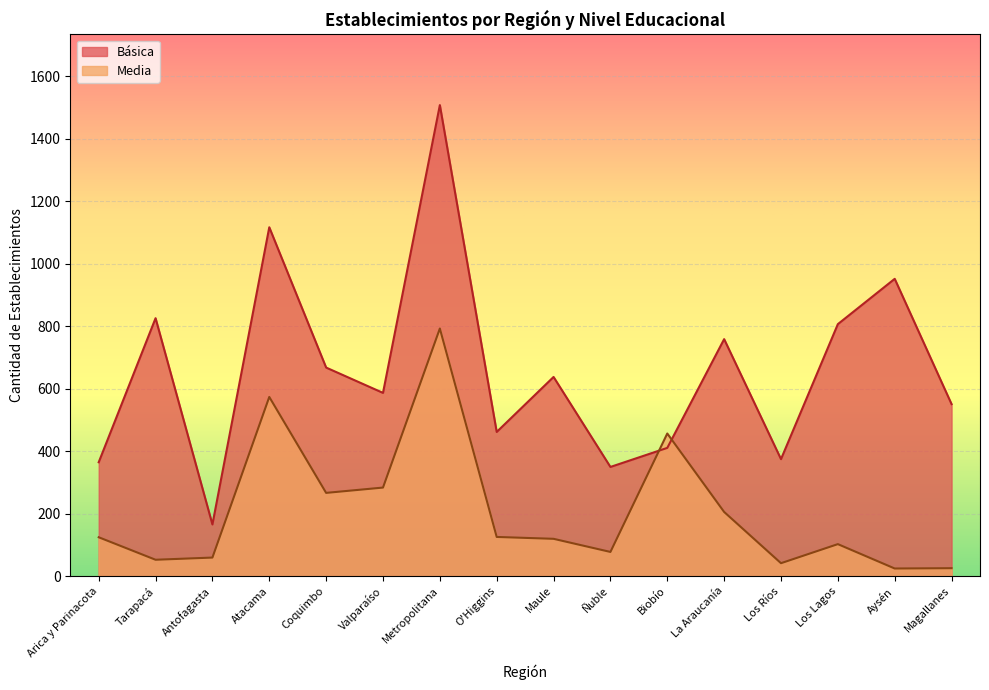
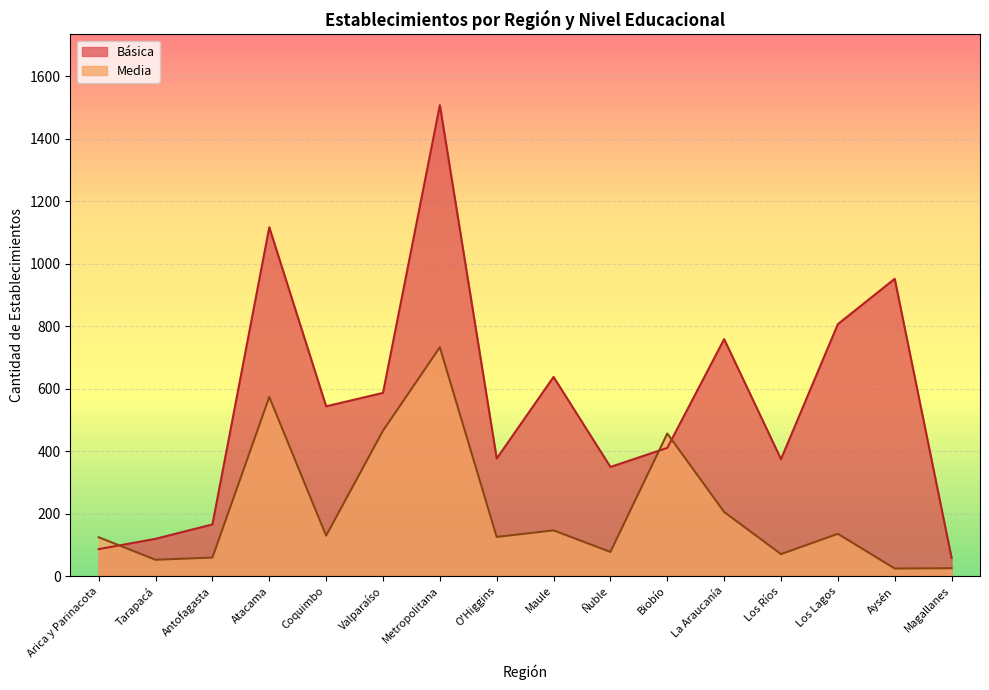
Básica, Arica y Parinacota: 360 -> 90
Básica, Tarapacá: 830 -> 120
Básica, Coquimbo: 670 -> 540
Media, Coquimbo: 270 -> 130
Media, Valparaíso: 280 -> 470
Media, Metropolitana: 790 -> 730
Básica, O'Higgins: 460 -> 380
Media, Maule: 120 -> 150
Media, Los Ríos: 40 -> 70
Media, Los Lagos: 100 -> 140
Básica, Magallanes: 550 -> 60
